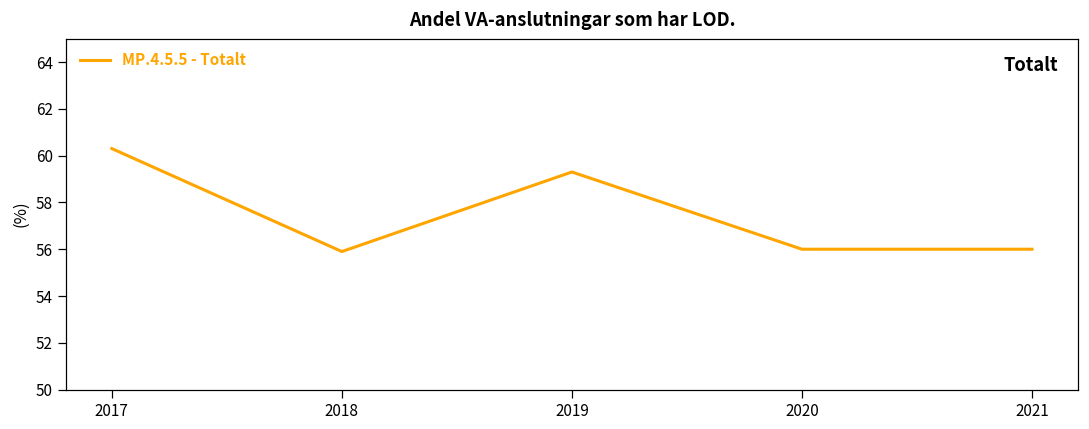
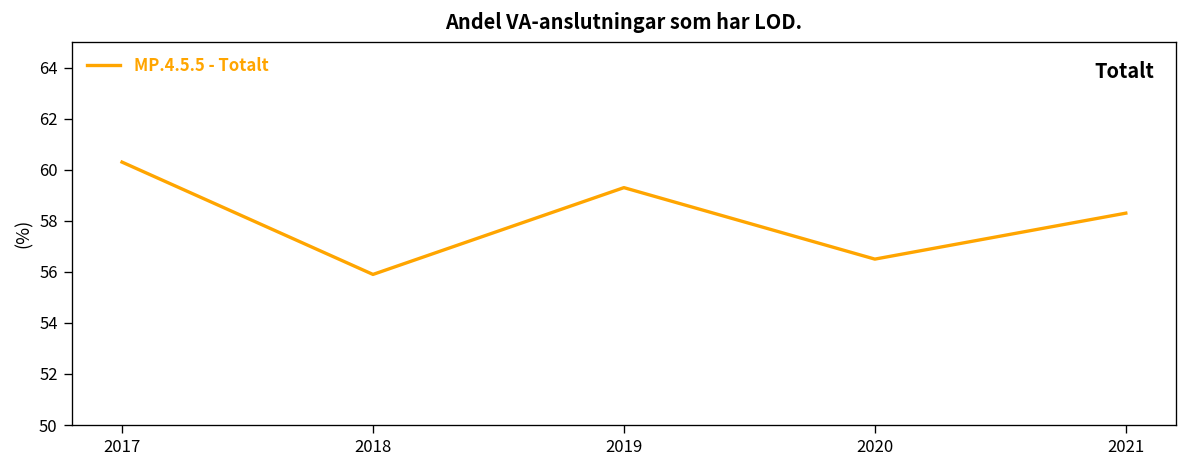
2020: 56.0 -> 56.5
2021: 56.0 -> 58.3
